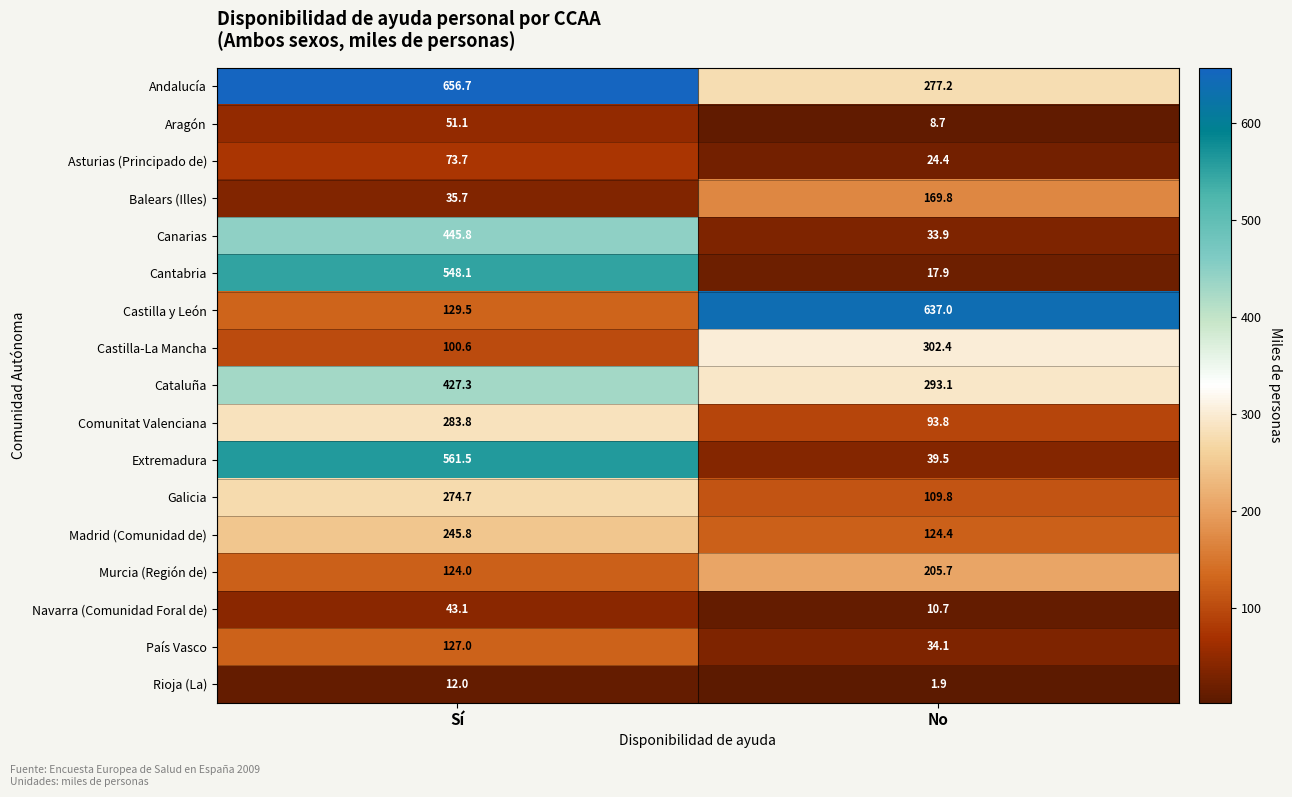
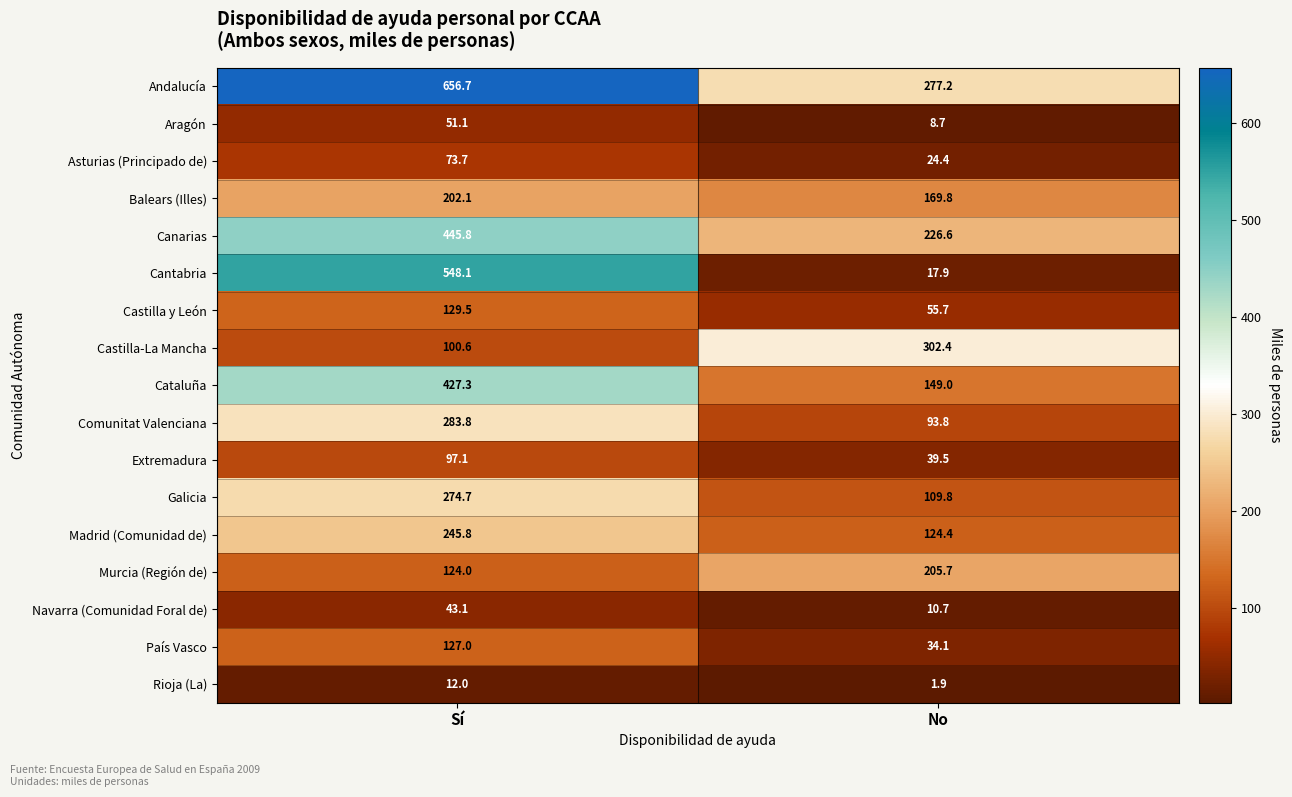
Balears (Illes), Sí: 35.7 -> 202.1
Canarias, No: 33.9 -> 226.6
Castilla y León, No: 637.0 -> 55.7
Cataluña, No: 293.1 -> 149.0
Extremadura, Sí: 561.5 -> 97.1
